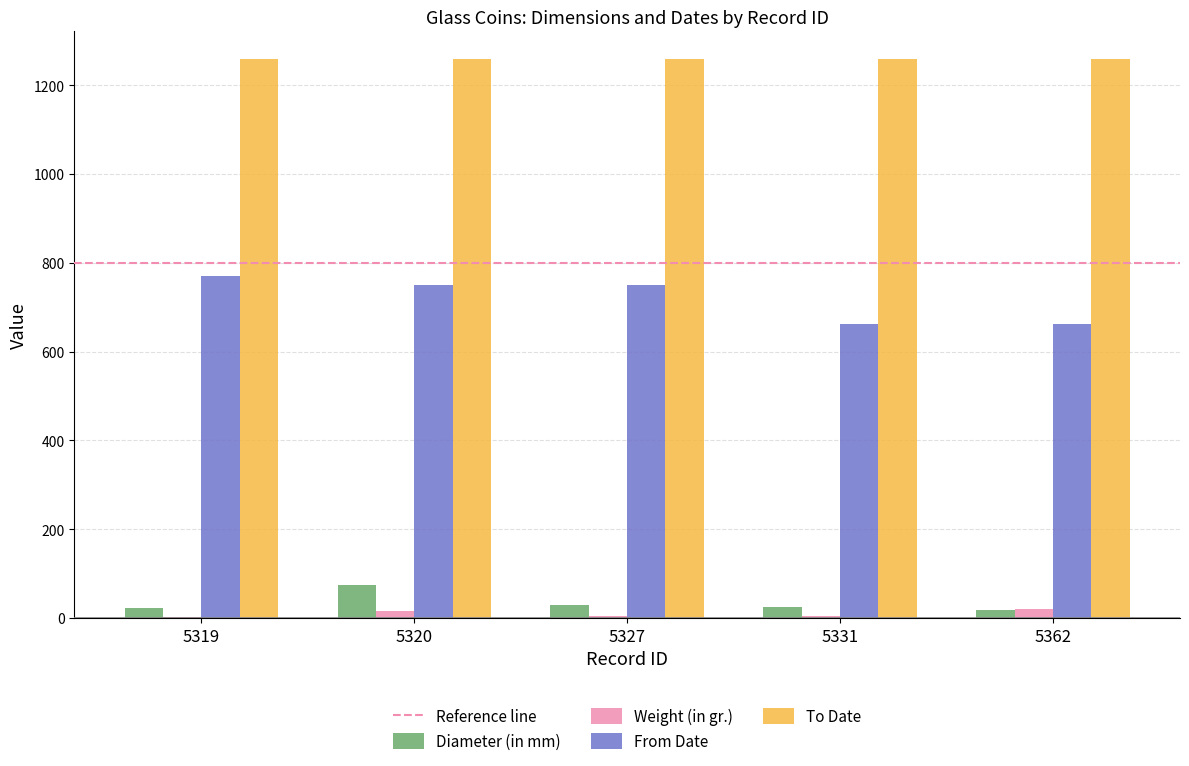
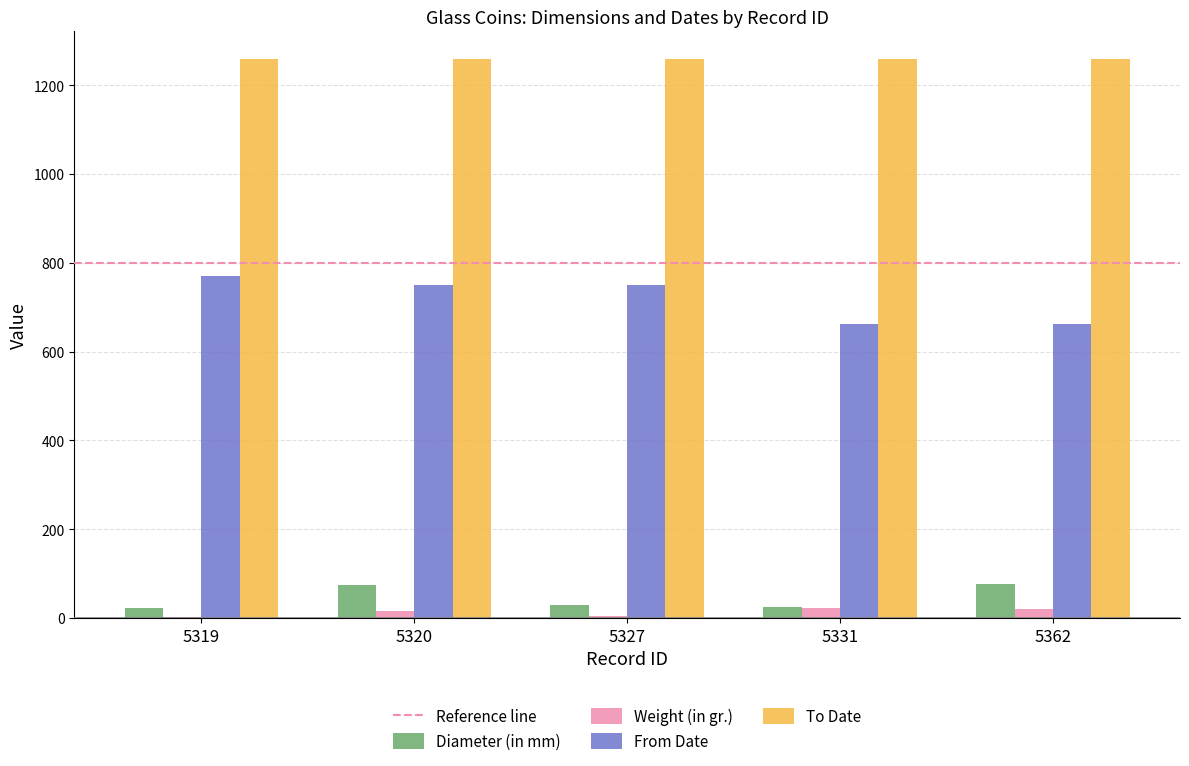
Weight (in gr.), 5331: 0 -> 20
Diameter (in mm), 5362: 20 -> 80
